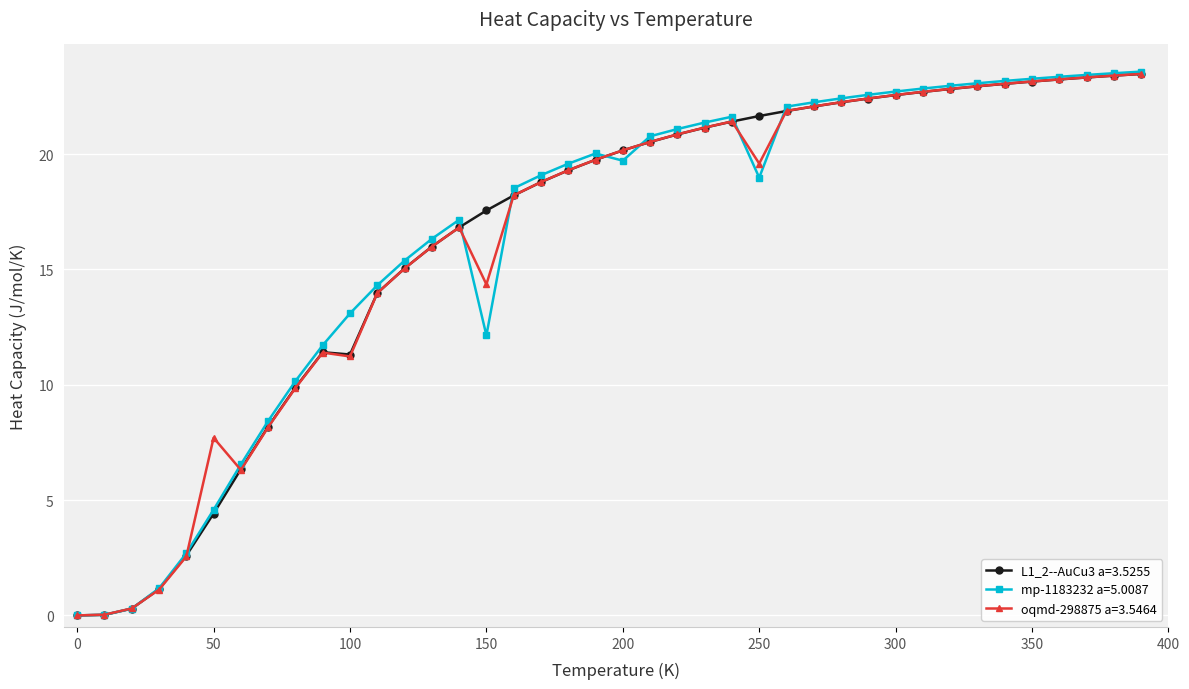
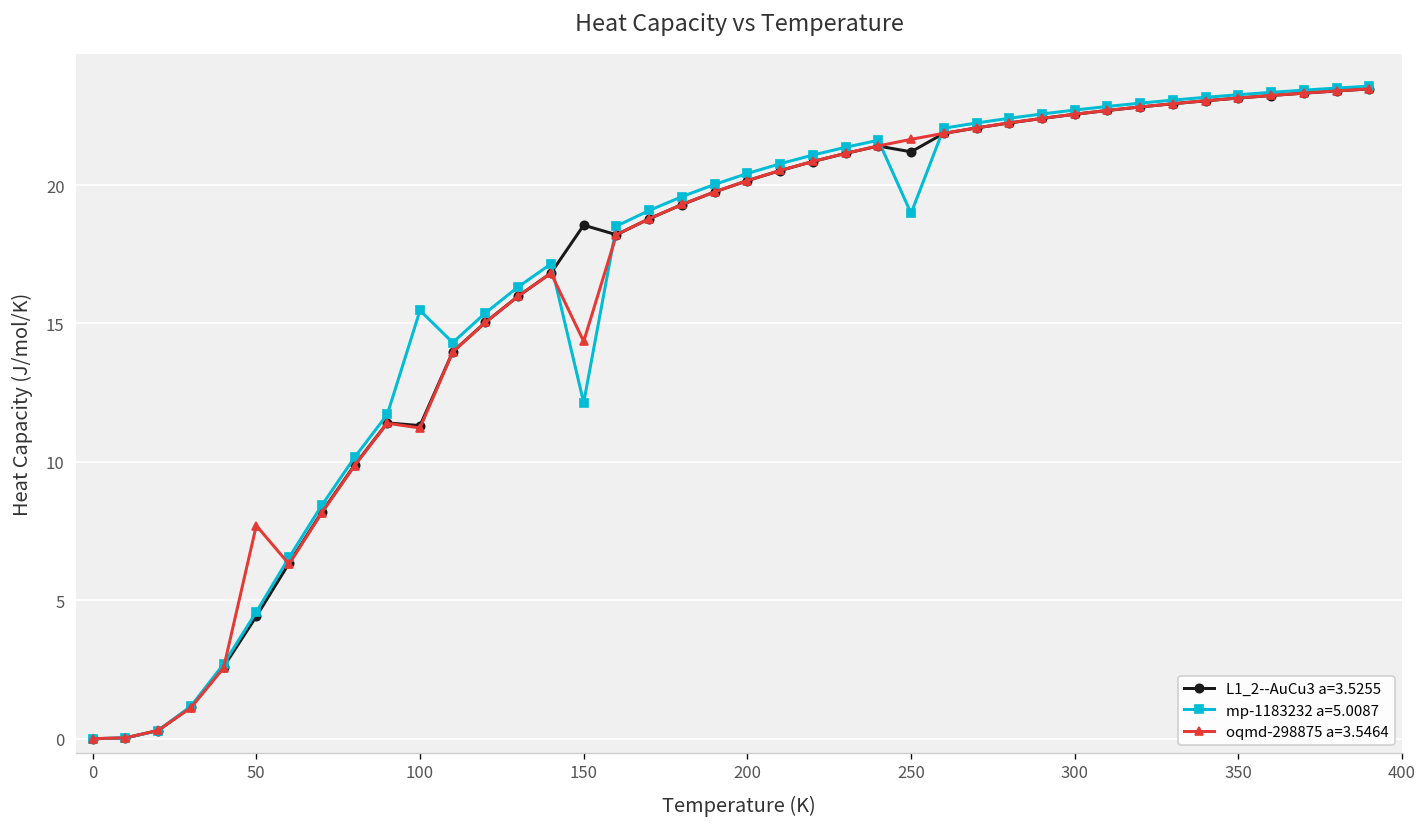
mp-1183232 a=5.0087, 100: 13.1 -> 15.5
L1_2--AuCu3 a=3.5255, 150: 17.6 -> 18.5
mp-1183232 a=5.0087, 200: 19.7 -> 20.4
L1_2--AuCu3 a=3.5255, 250: 21.6 -> 21.2
oqmd-298875 a=3.5464, 250: 19.6 -> 21.7
